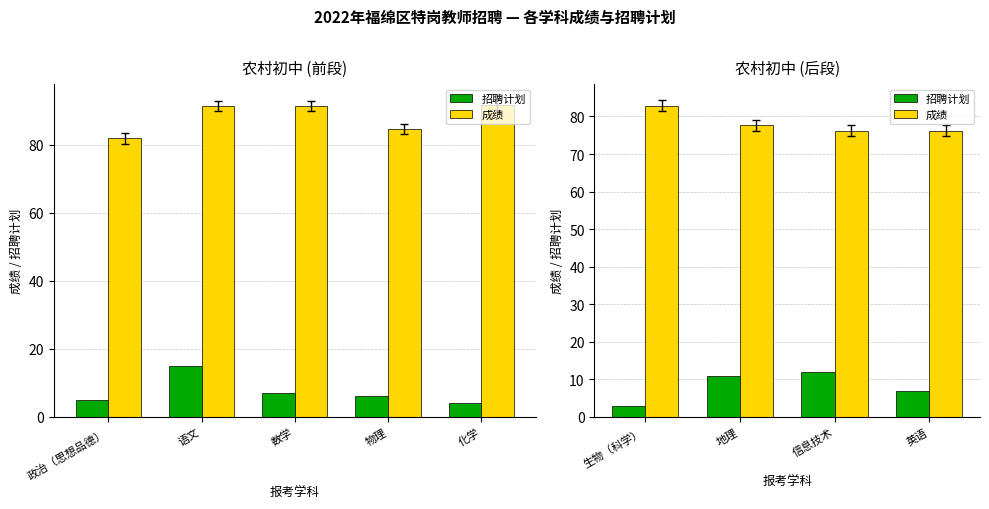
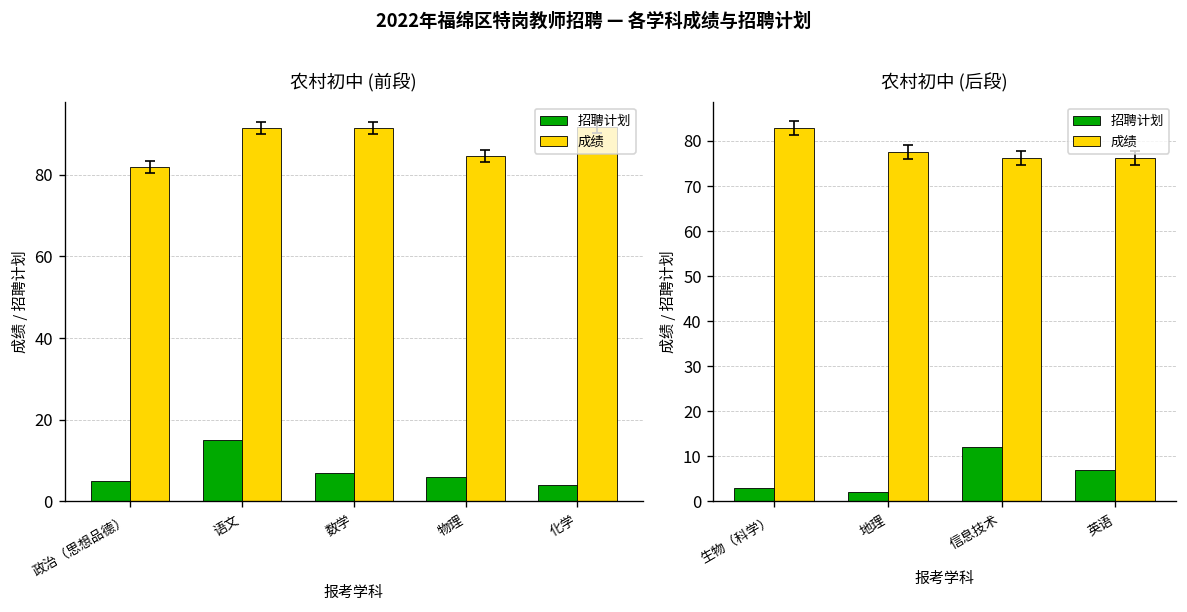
农村初中 (后段), 招聘计划, 地理: 11 -> 2
